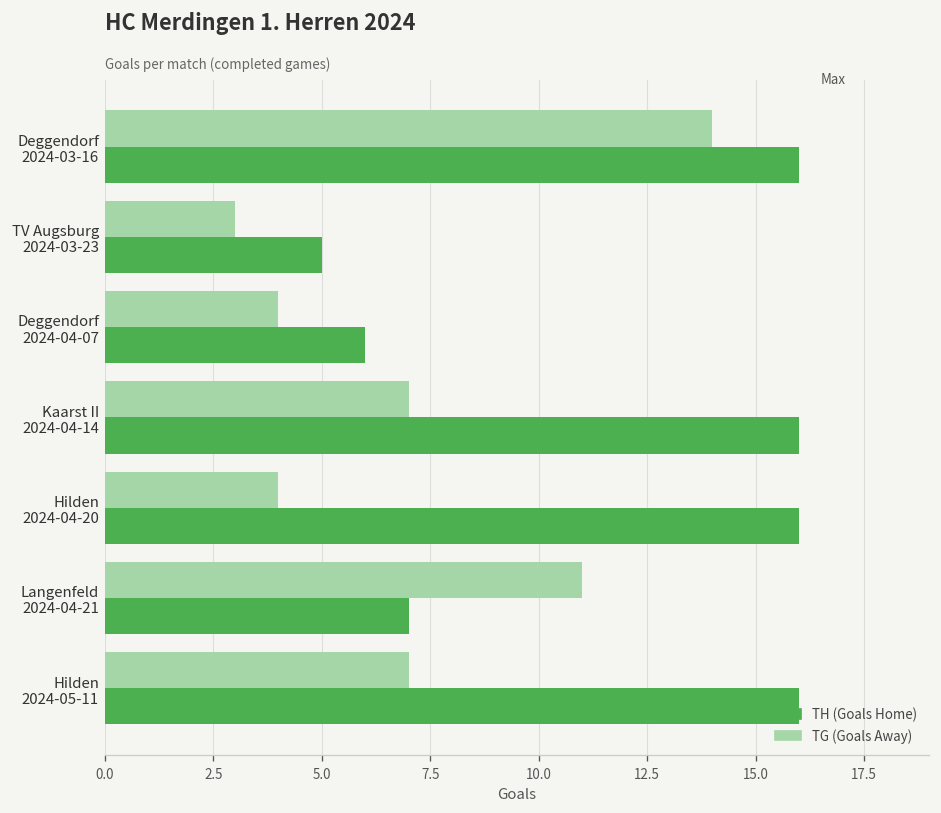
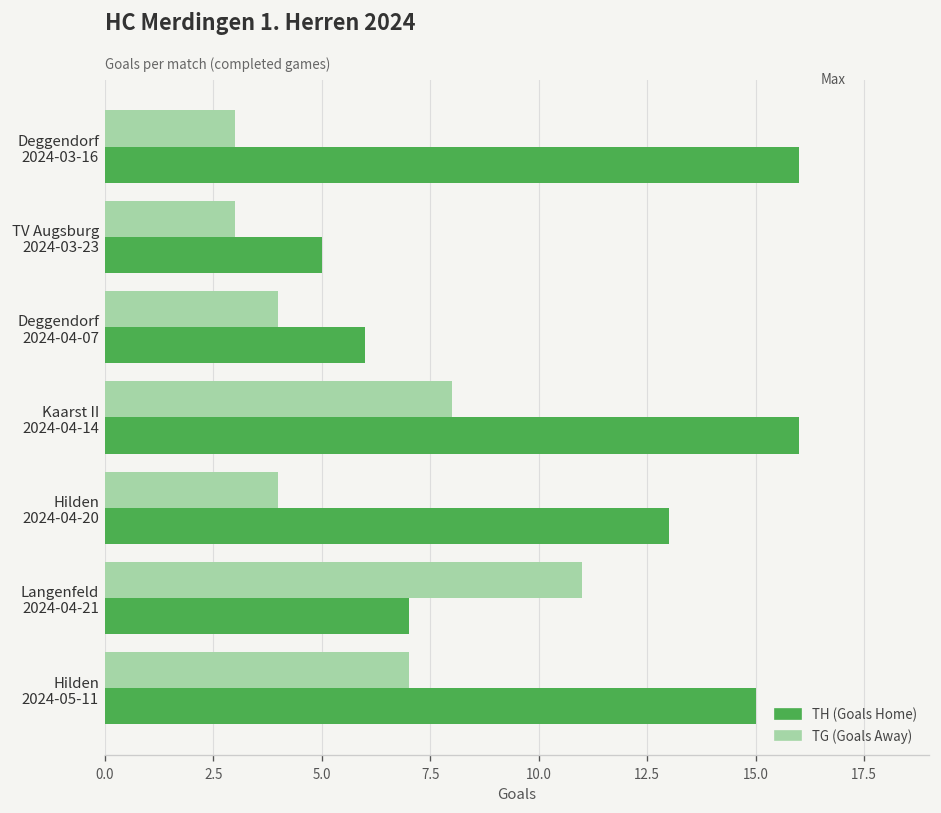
TG (Goals Away), Deggendorf 2024-03-16: 14 -> 3
TG (Goals Away), Kaarst II 2024-04-14: 7 -> 8
TH (Goals Home), Hilden 2024-04-20: 16 -> 13
TH (Goals Home), Hilden 2024-05-11: 16 -> 15
